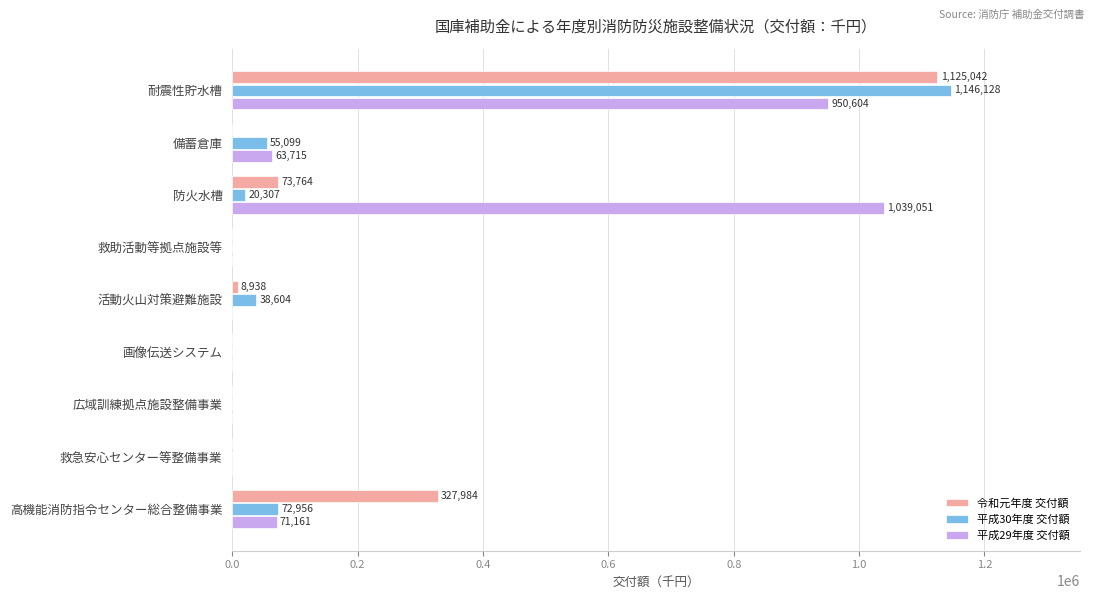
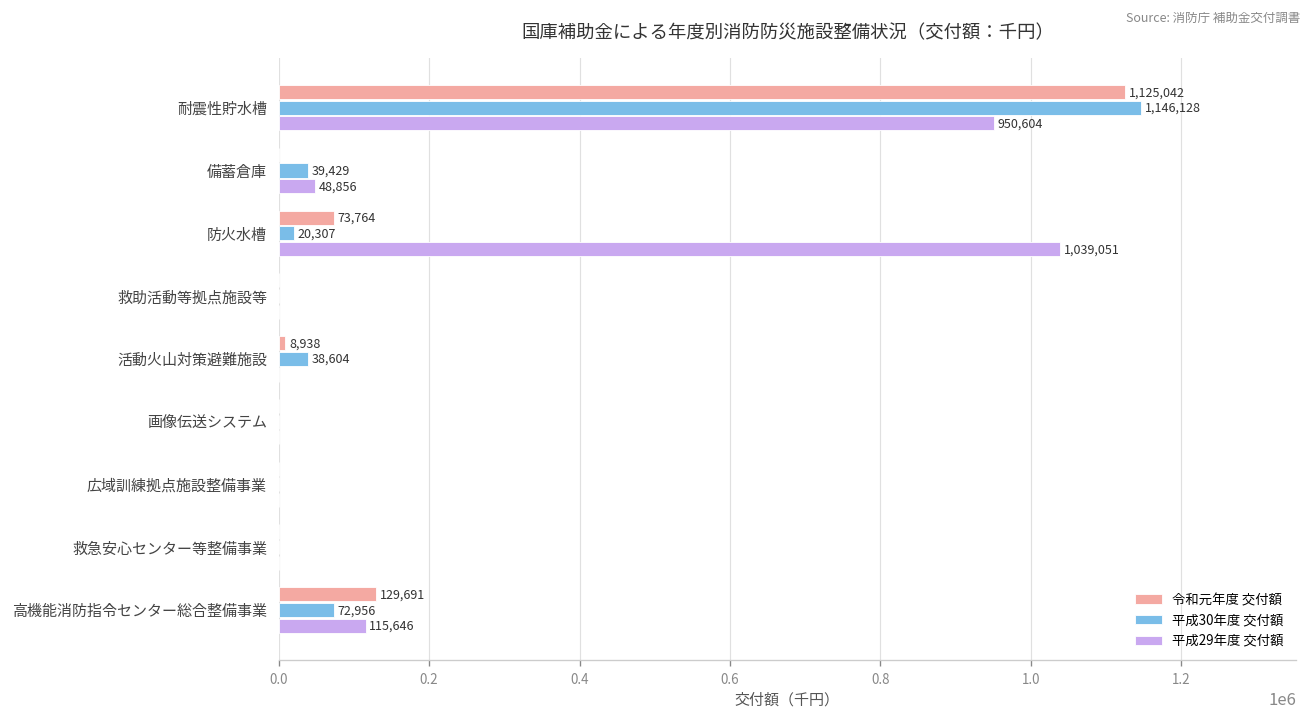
平成30年度 交付額, 備蓄倉庫: 55,099 -> 39,429
平成29年度 交付額, 備蓄倉庫: 63,715 -> 48,856
令和元年度 交付額, 高機能消防指令センター総合整備事業: 327,984 -> 129,691
平成29年度 交付額, 高機能消防指令センター総合整備事業: 71,161 -> 115,646
